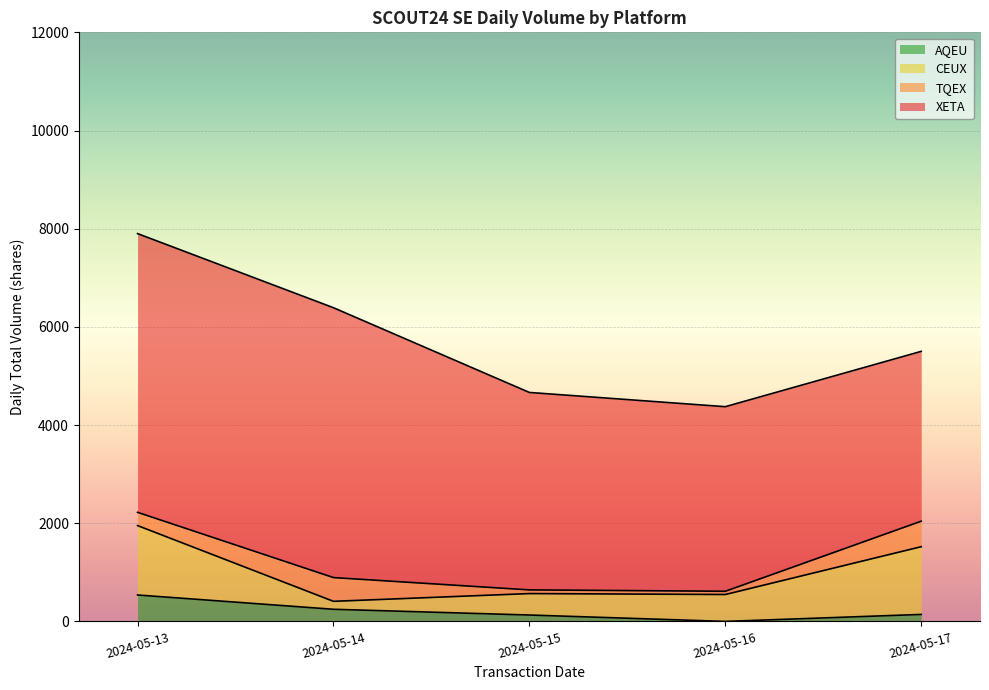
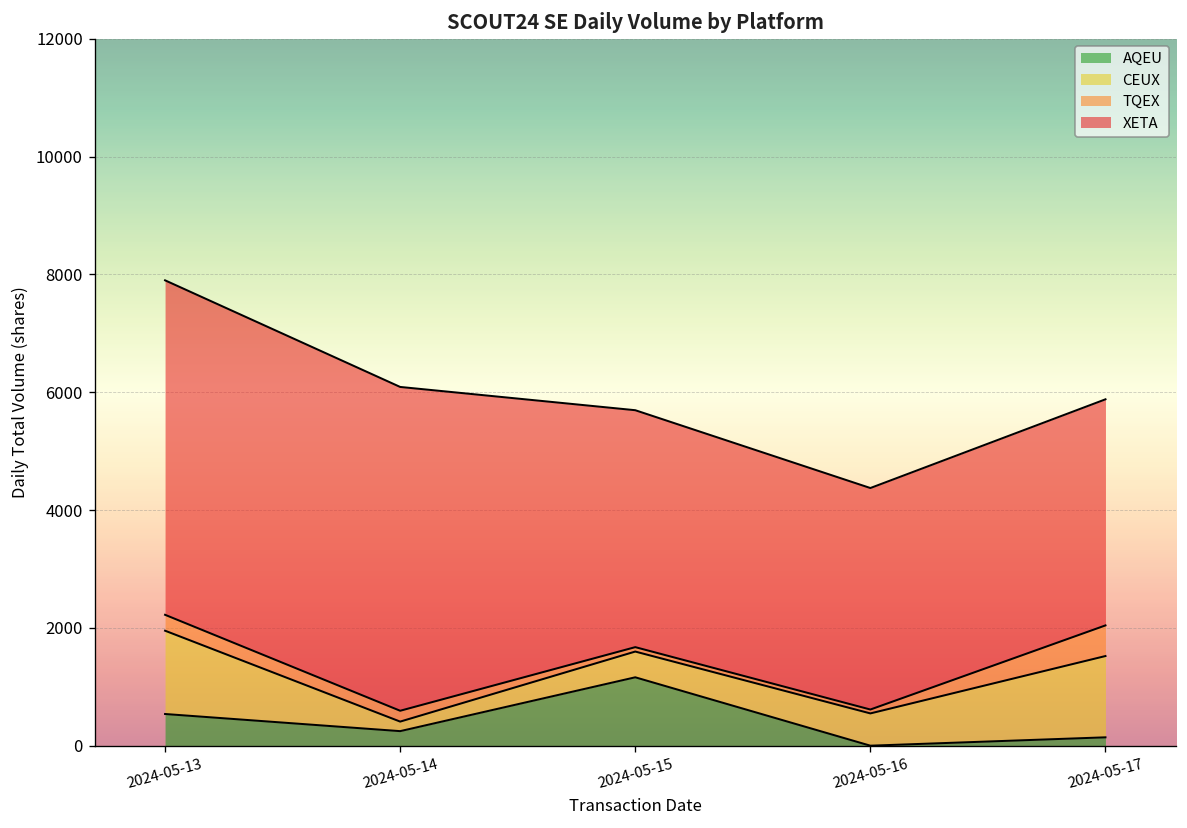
TQEX, 2024-05-14: 500 -> 200
AQEU, 2024-05-15: 100 -> 1200
XETA, 2024-05-17: 3500 -> 3800
